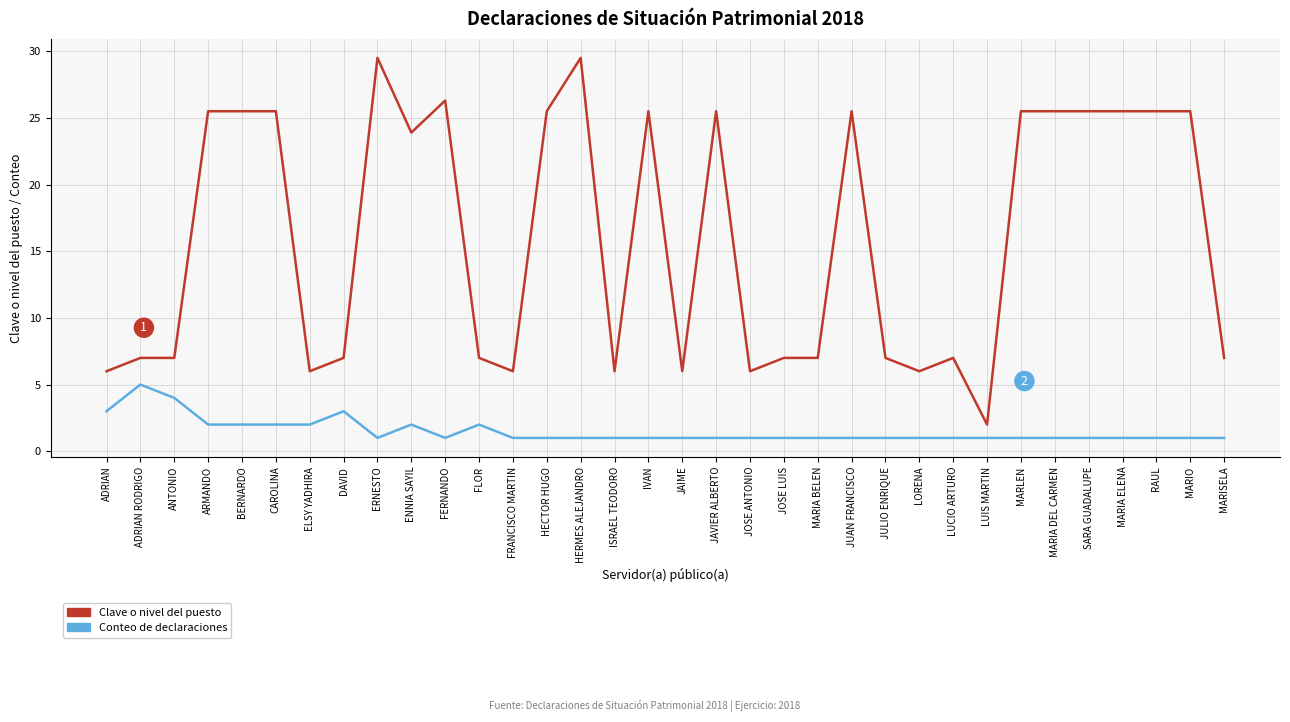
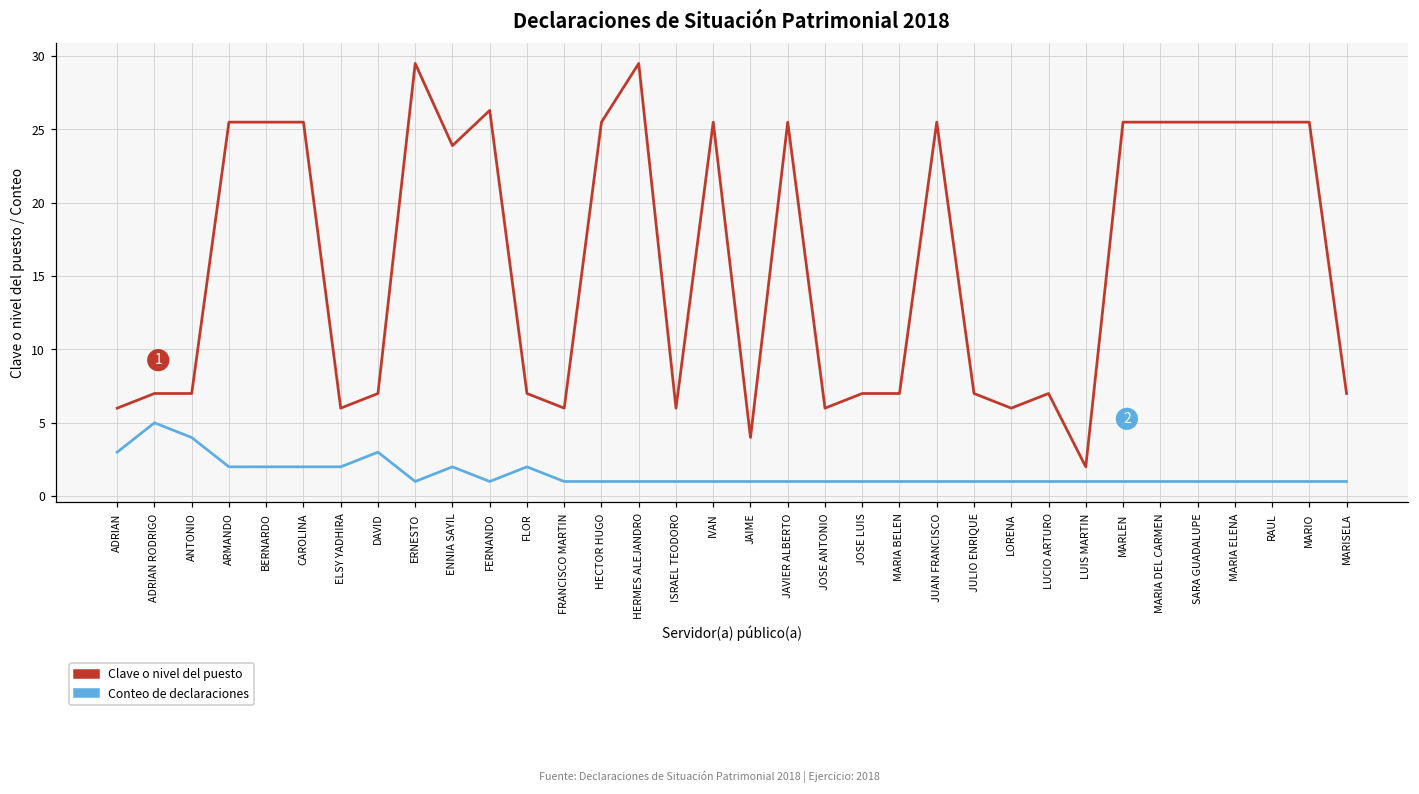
Clave o nivel del puesto, JAIME: 6 -> 4
